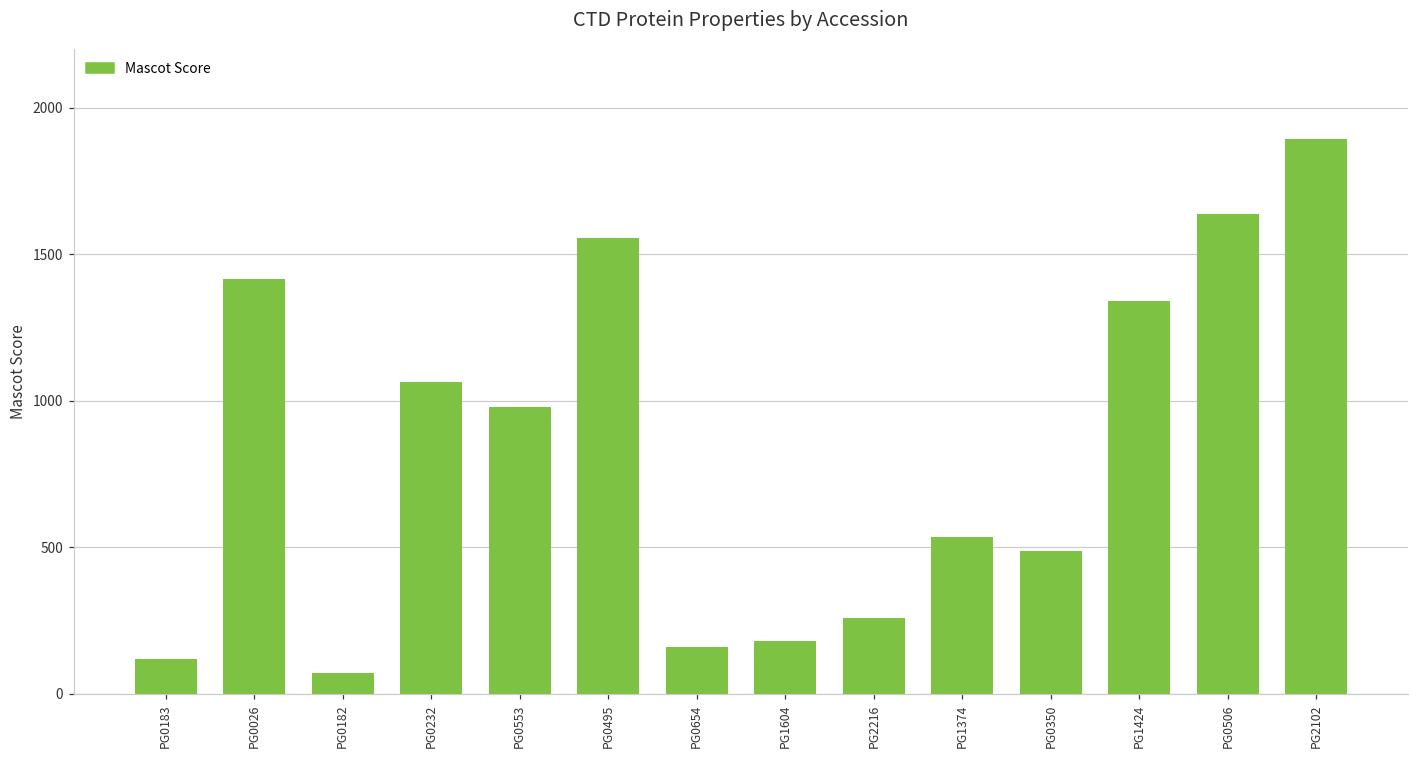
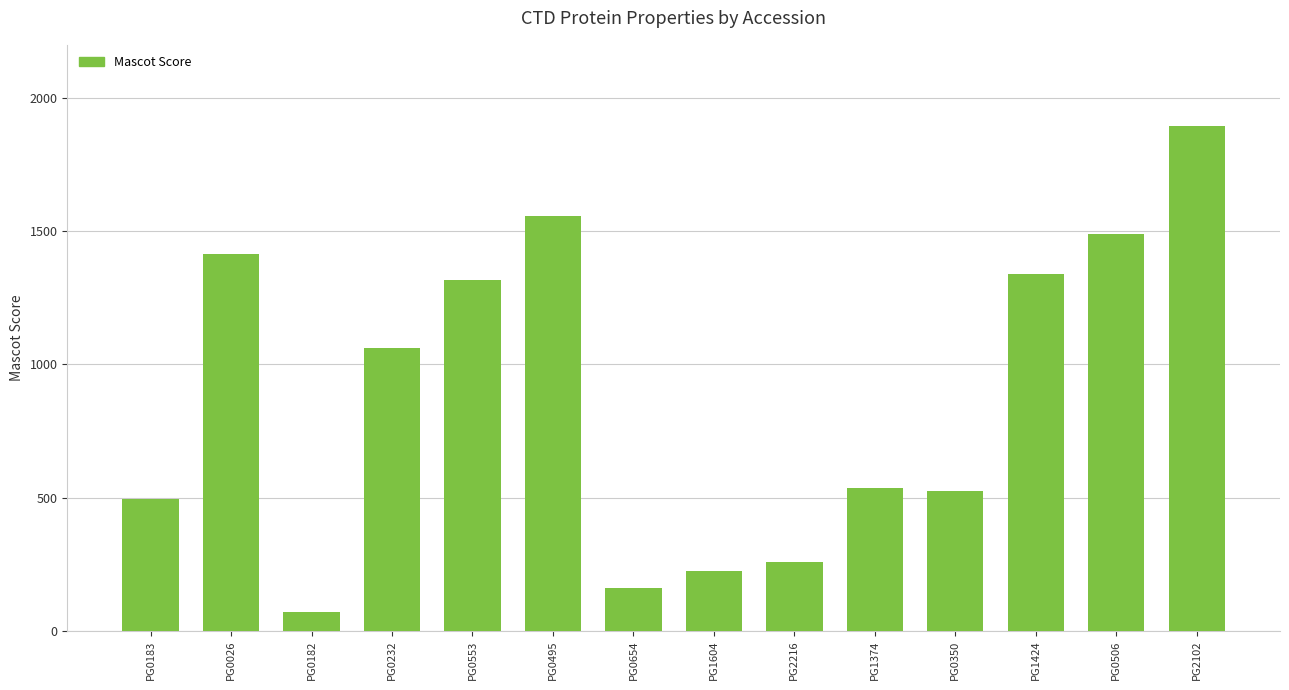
PG0183: 120 -> 500
PG0553: 980 -> 1320
PG1604: 180 -> 220
PG0350: 490 -> 530
PG0506: 1640 -> 1490
